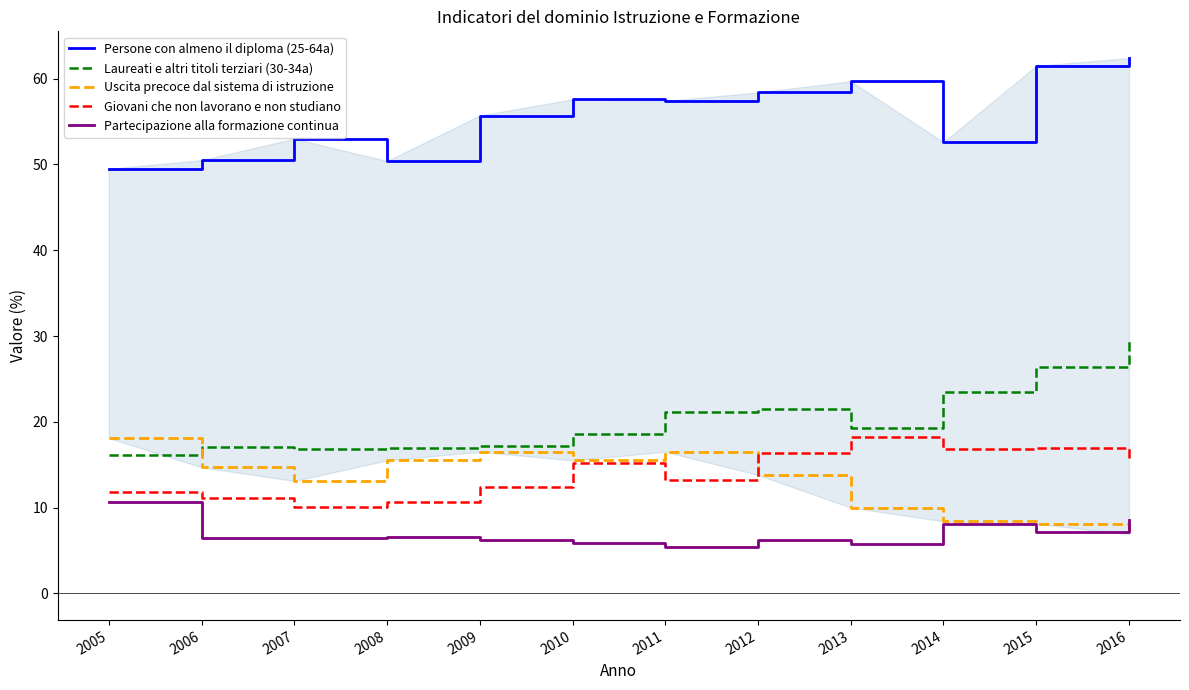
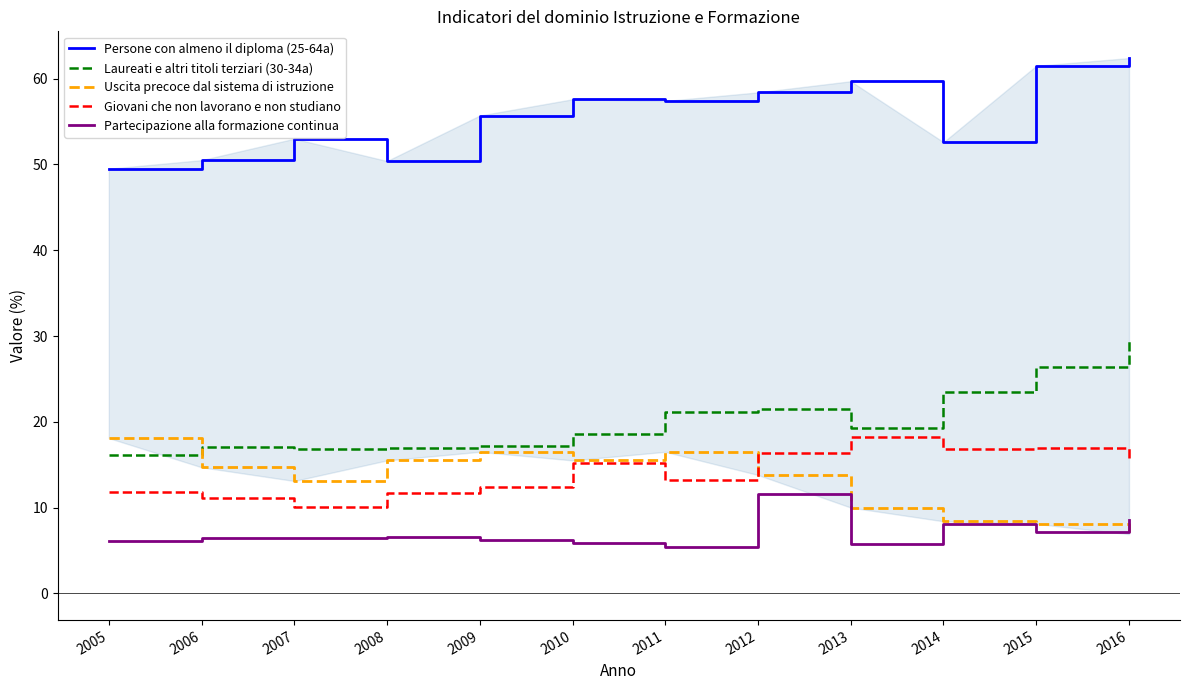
Partecipazione alla formazione continua, 2005: 11 -> 6
Giovani che non lavorano e non studiano, 2008: 11 -> 12
Partecipazione alla formazione continua, 2012: 6 -> 12
